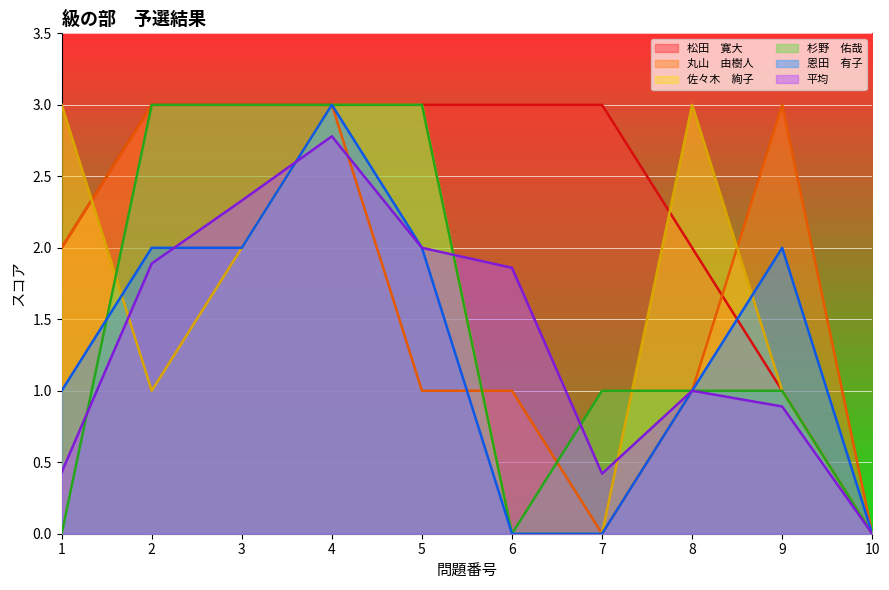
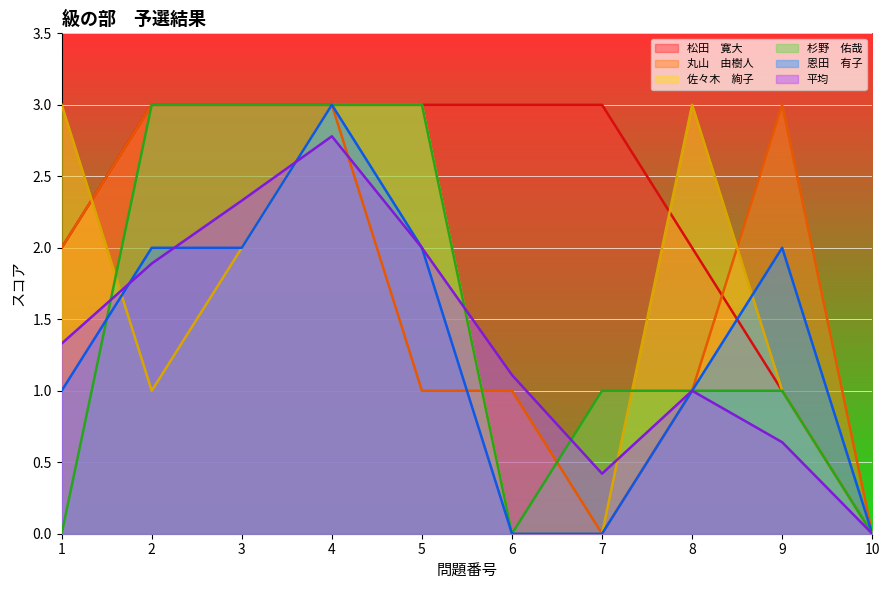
平均, 1: 0.43 -> 1.33
平均, 6: 1.86 -> 1.11
平均, 9: 0.89 -> 0.64
